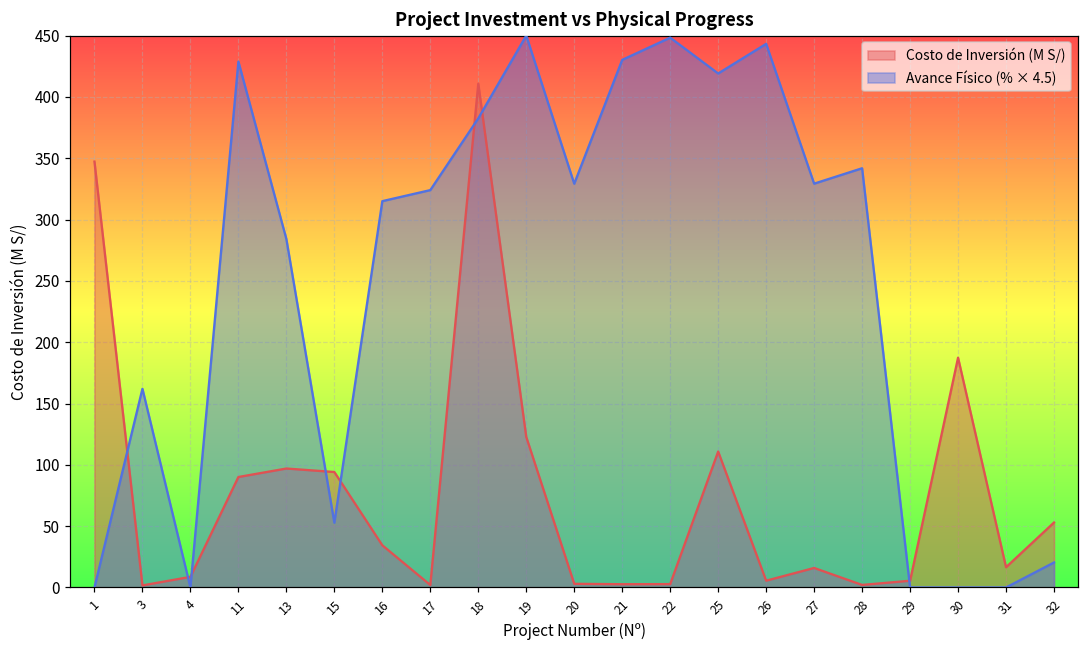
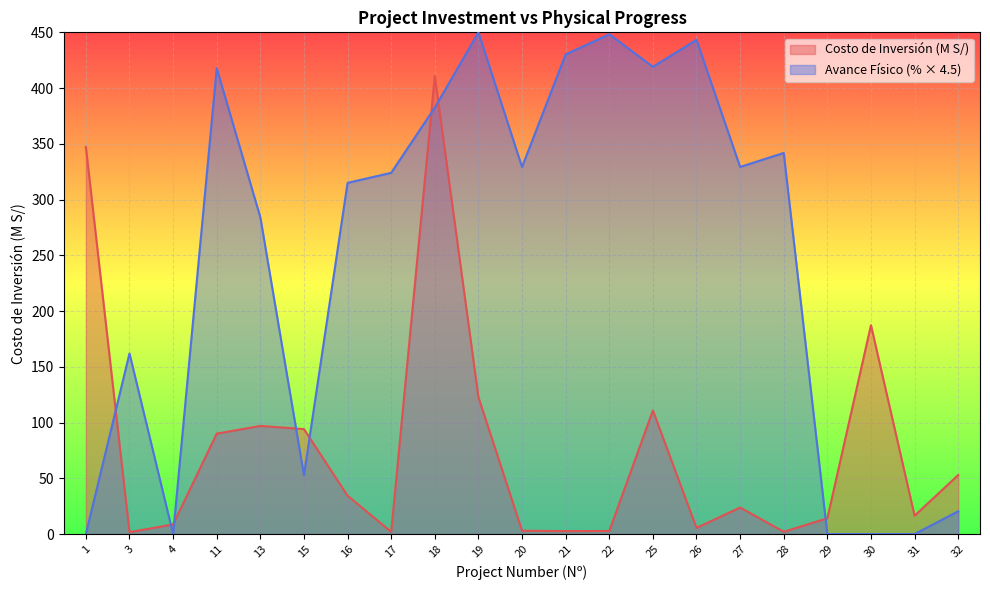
Avance Físico (% × 4.5), 11: 429 -> 418
Costo de Inversión (M S/), 27: 16 -> 24
Costo de Inversión (M S/), 29: 5 -> 14
